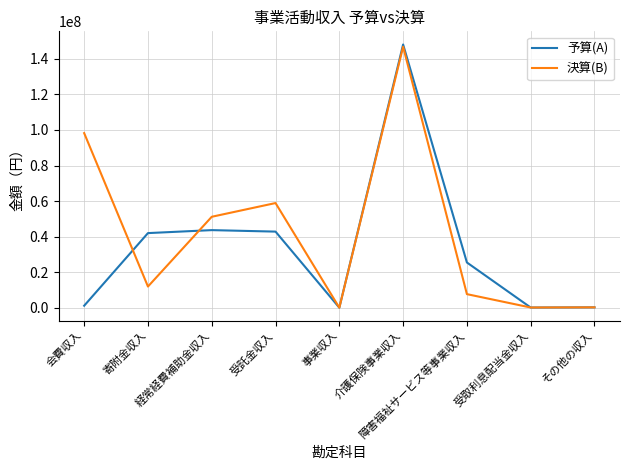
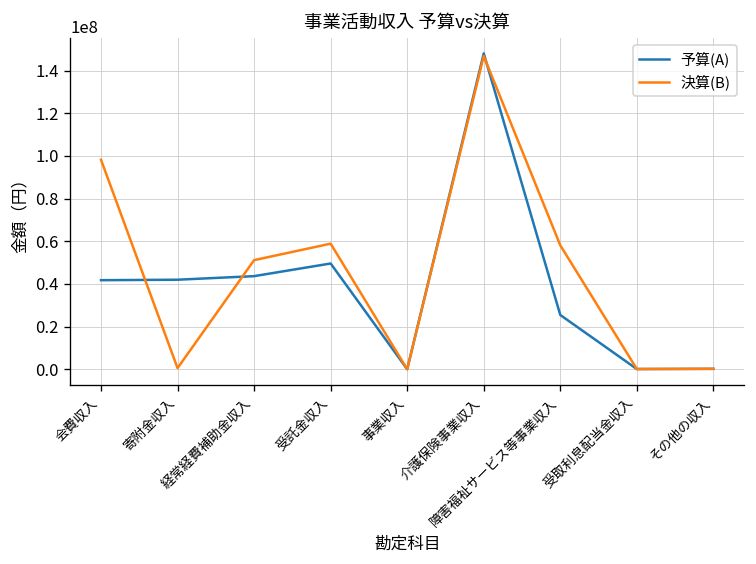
予算(A), 会費収入: 1000000 -> 42000000
決算(B), 寄附金収入: 12000000 -> 1000000
予算(A), 受託金収入: 43000000 -> 50000000
決算(B), 障害福祉サービス等事業収入: 8000000 -> 58000000
